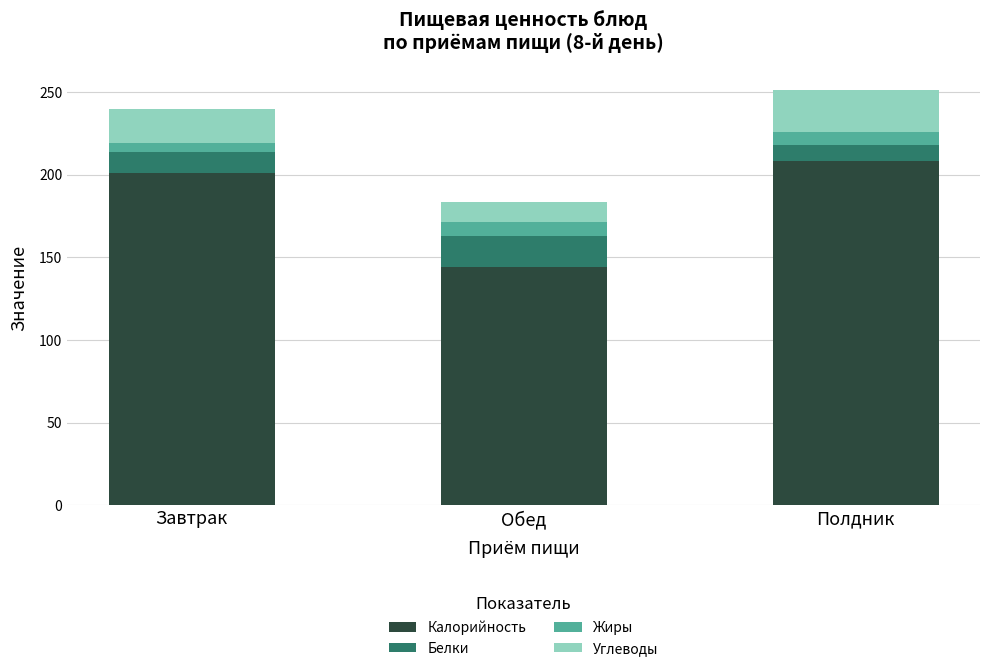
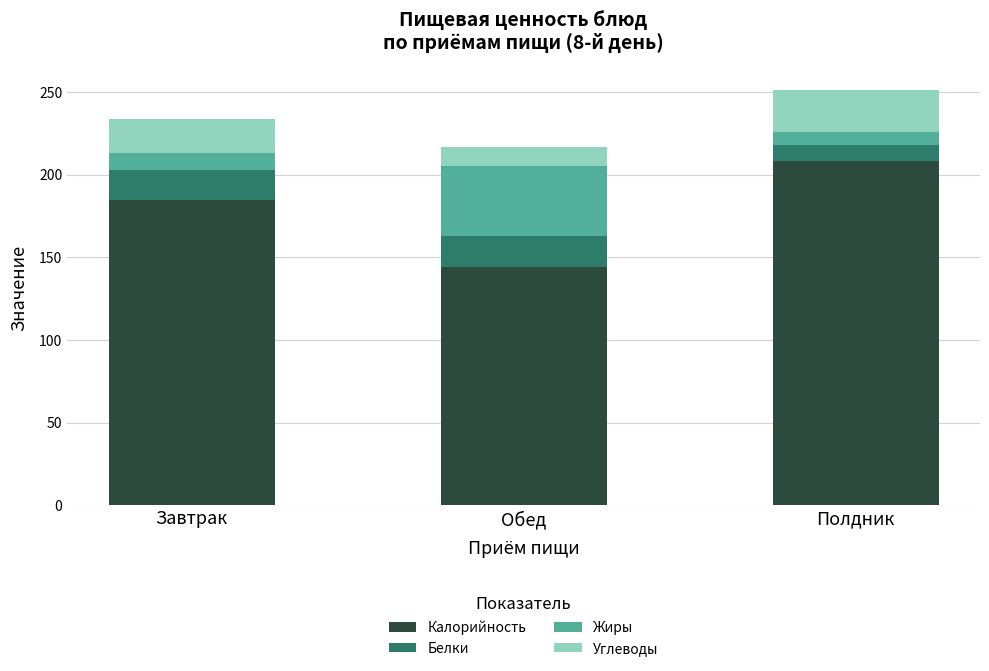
Калорийность, Завтрак: 201 -> 185
Белки, Завтрак: 13 -> 18
Жиры, Завтрак: 5 -> 11
Жиры, Обед: 9 -> 43
